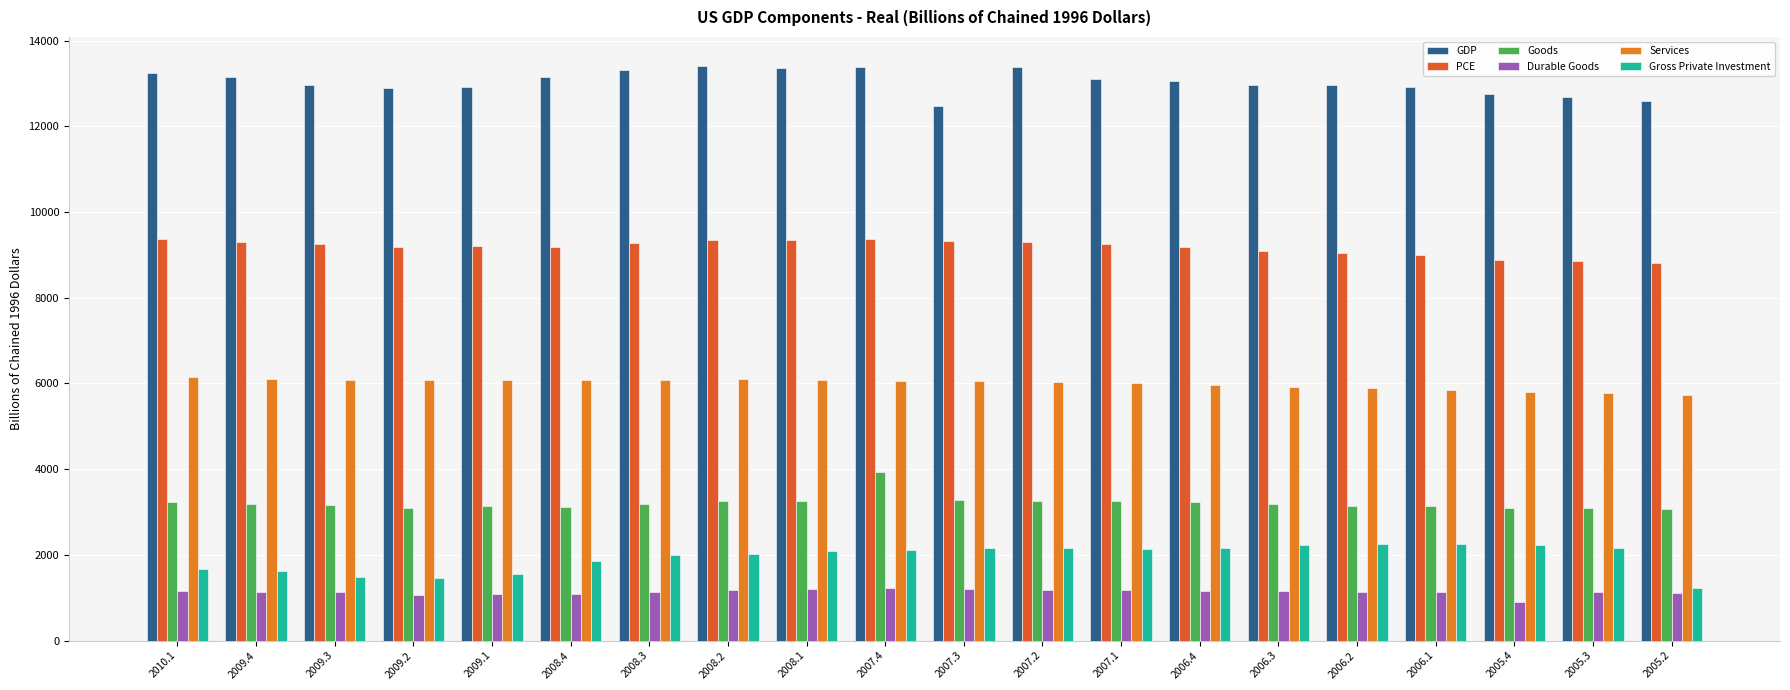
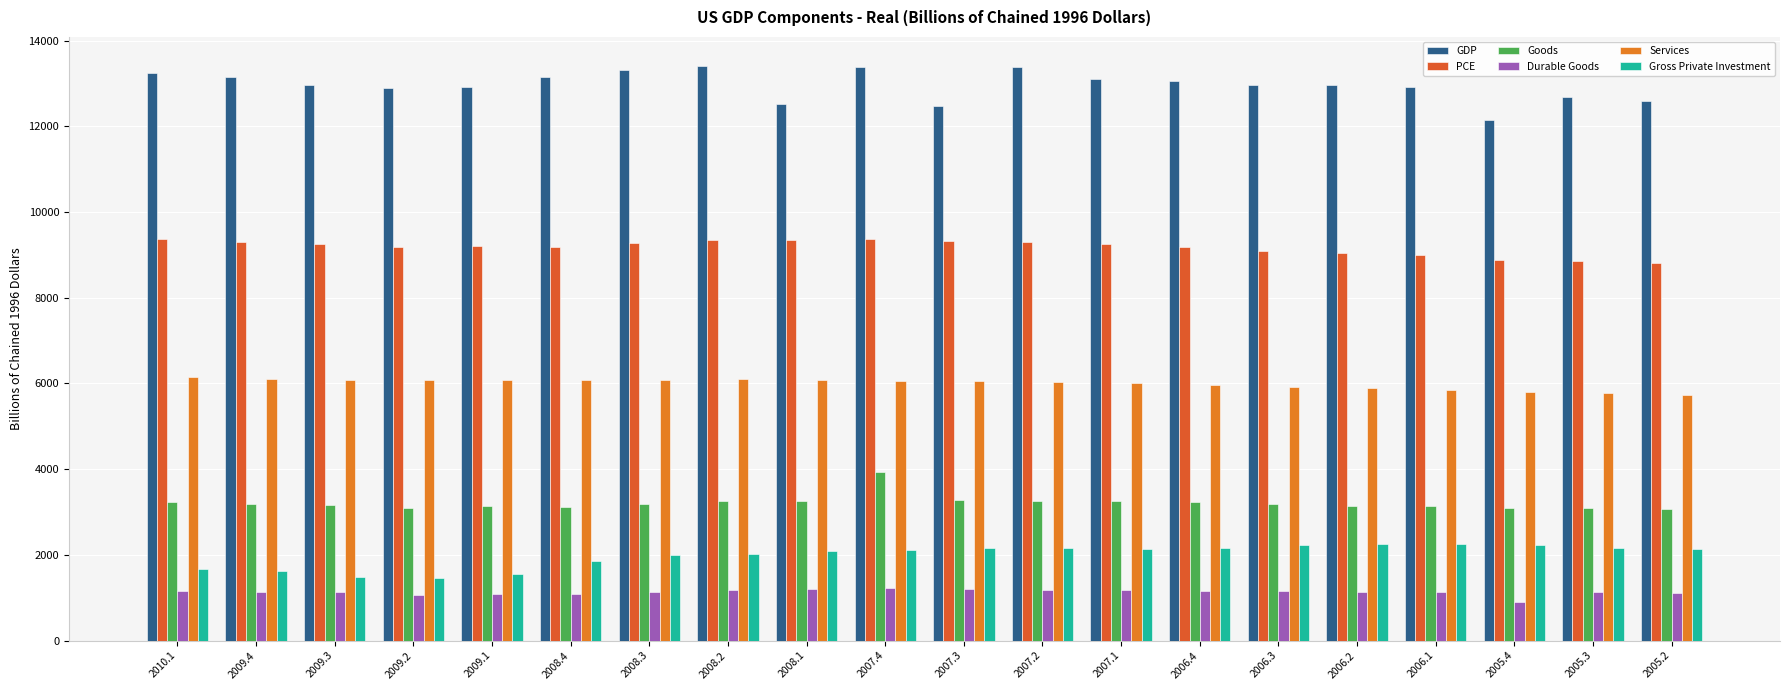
GDP, 2008.1: 13400 -> 12500
GDP, 2005.4: 12700 -> 12100
Gross Private Investment, 2005.2: 1200 -> 2100
